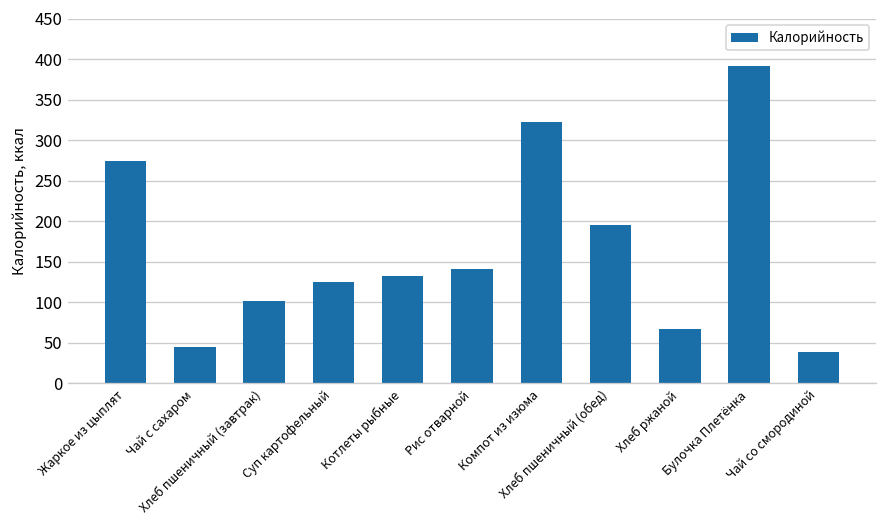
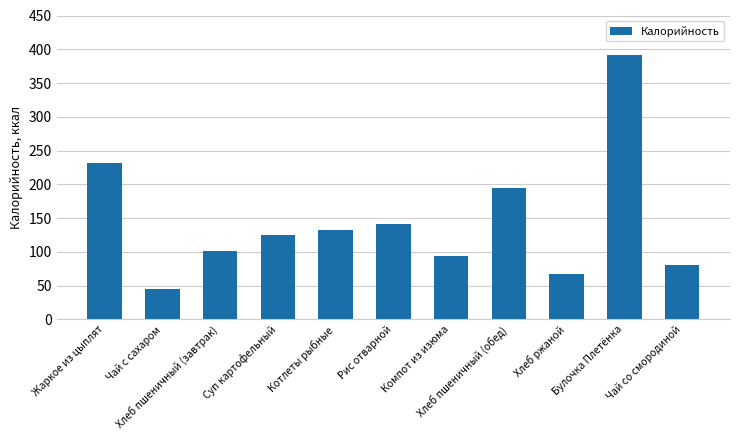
Жаркое из цыплят: 270 -> 230
Компот из изюма: 320 -> 90
Чай со смородиной: 40 -> 80
